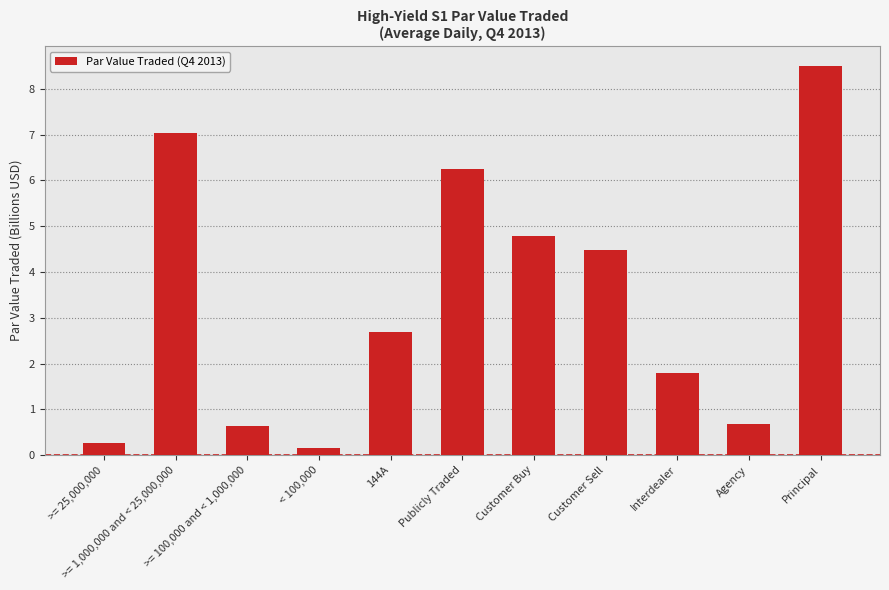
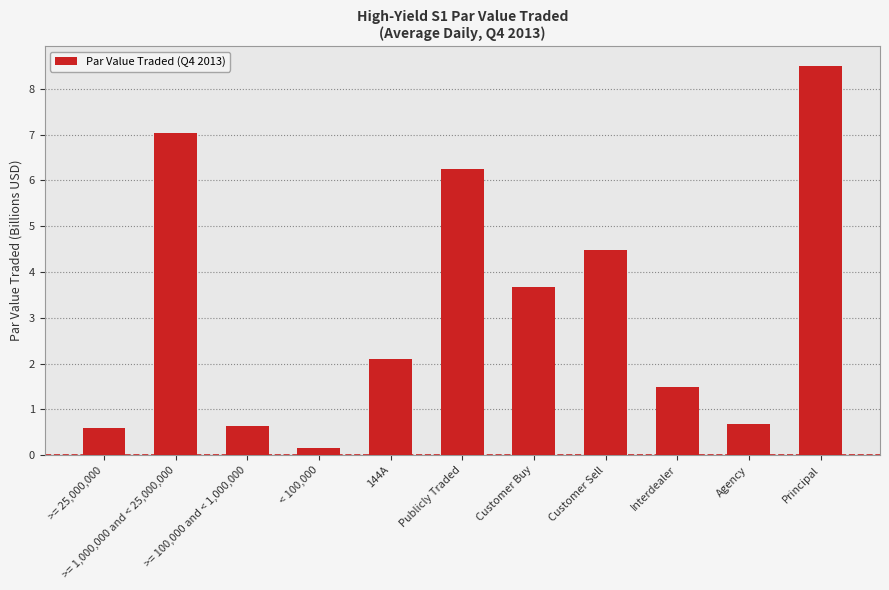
>= 25,000,000: 0.3 -> 0.6
144A: 2.7 -> 2.1
Customer Buy: 4.8 -> 3.7
Interdealer: 1.8 -> 1.5
